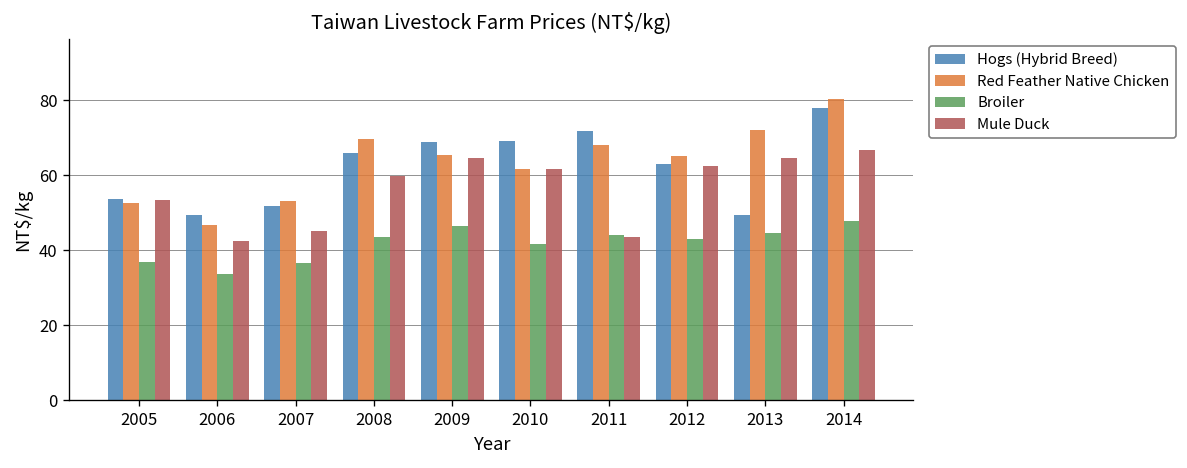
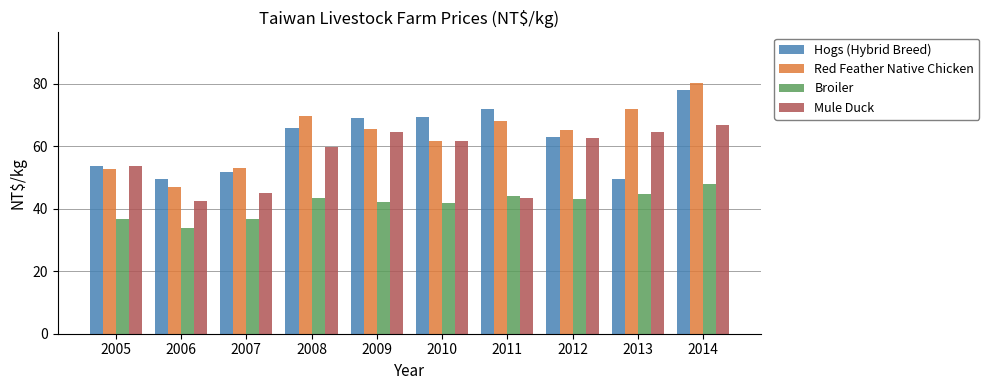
Broiler, 2009: 47 -> 42
